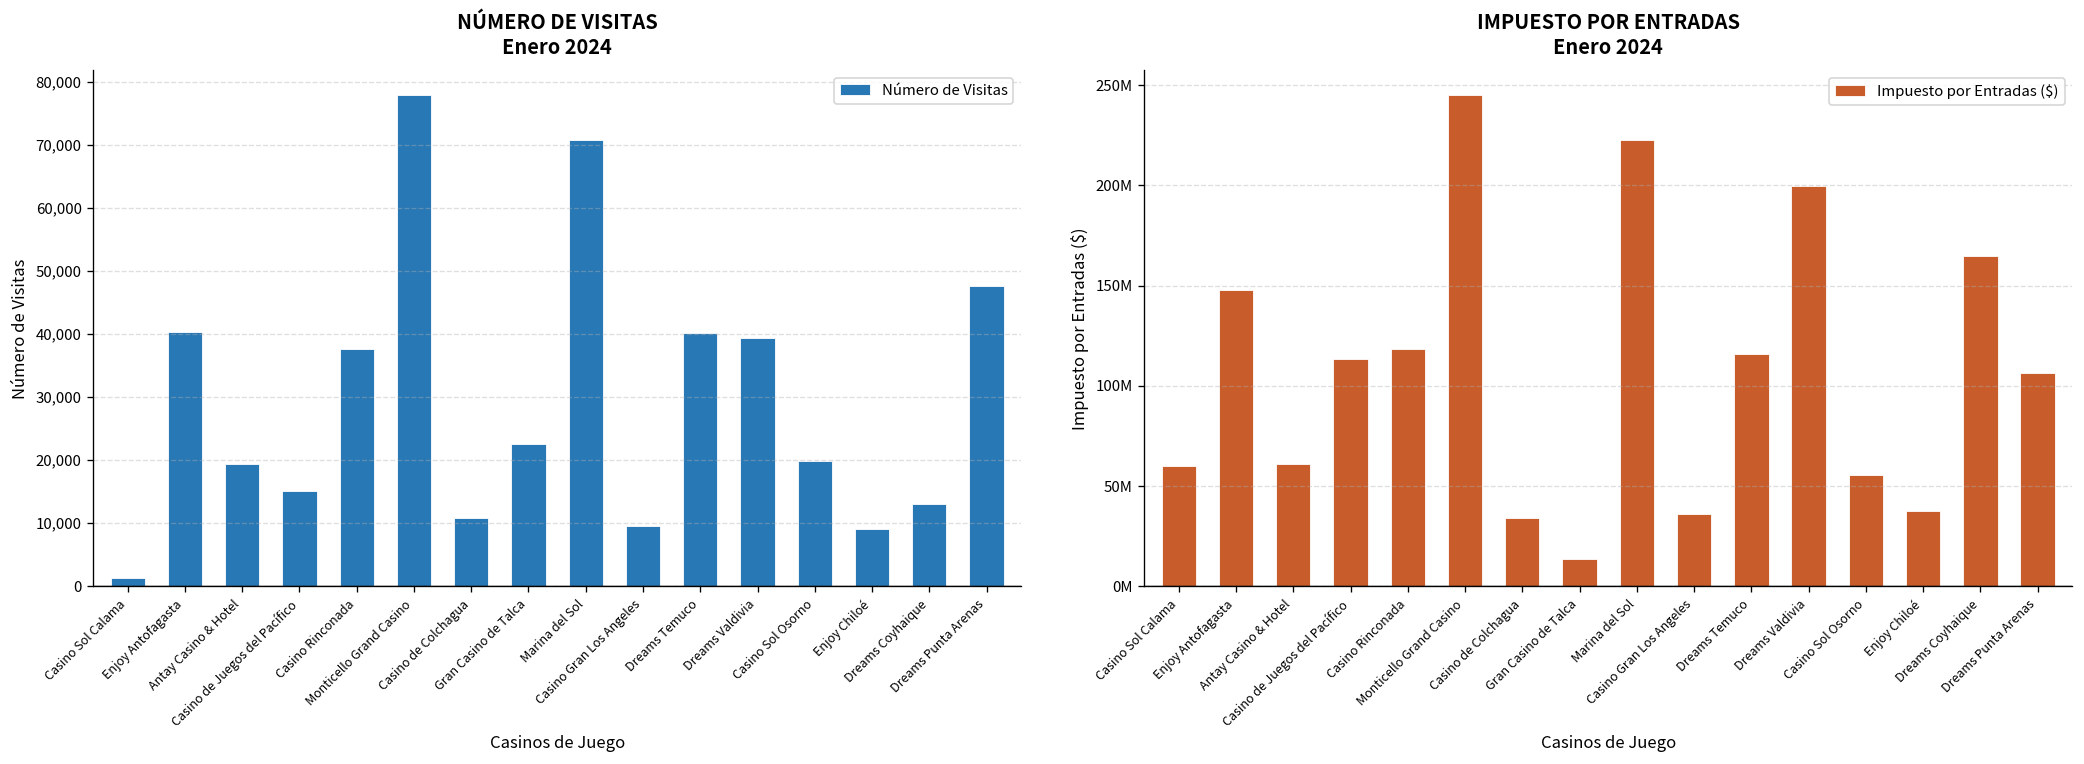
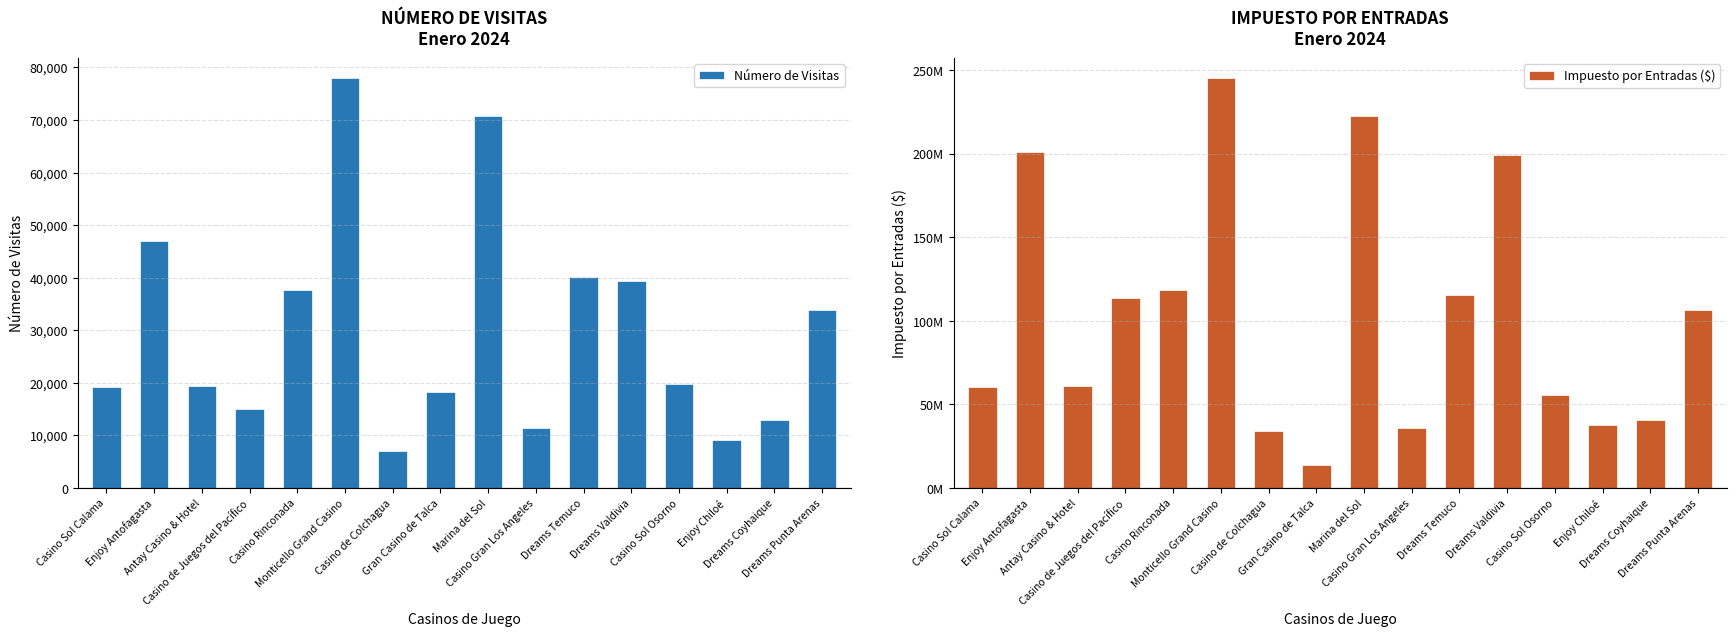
NÚMERO DE VISITAS Enero 2024, Casino Sol Calama: 1,000 -> 19,000
NÚMERO DE VISITAS Enero 2024, Enjoy Antofagasta: 40,000 -> 47,000
NÚMERO DE VISITAS Enero 2024, Casino de Colchagua: 11,000 -> 7,000
NÚMERO DE VISITAS Enero 2024, Gran Casino de Talca: 23,000 -> 18,000
NÚMERO DE VISITAS Enero 2024, Casino Gran Los Angeles: 10,000 -> 11,000
NÚMERO DE VISITAS Enero 2024, Dreams Punta Arenas: 48,000 -> 34,000
IMPUESTO POR ENTRADAS Enero 2024, Enjoy Antofagasta: 148000000 -> 201000000
IMPUESTO POR ENTRADAS Enero 2024, Dreams Coyhaique: 165000000 -> 41000000
